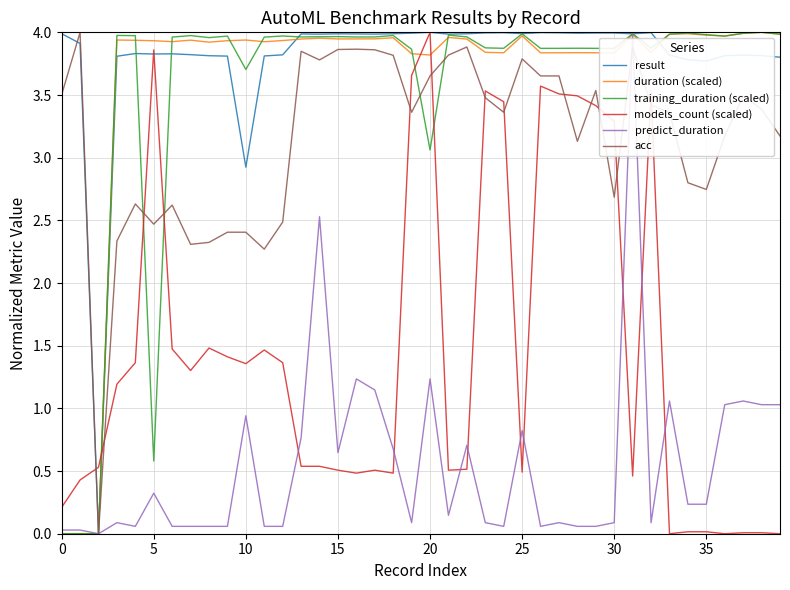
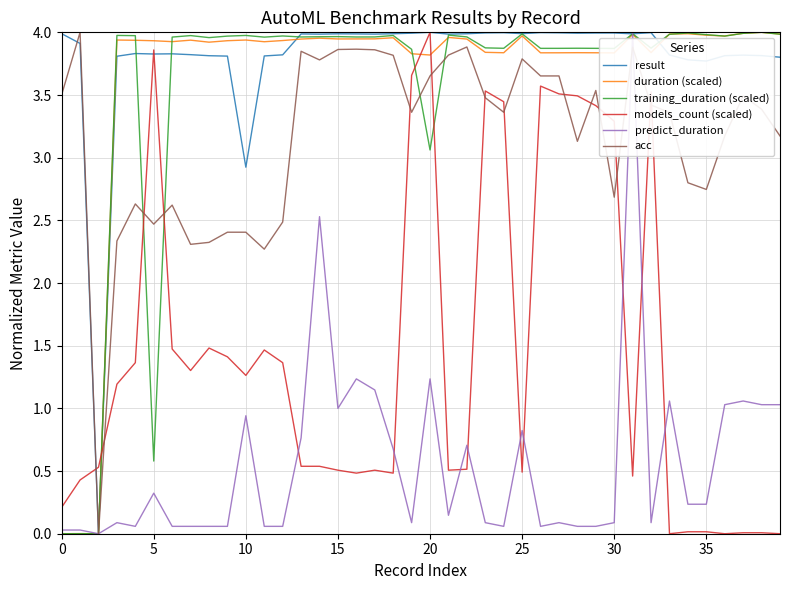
training_duration (scaled), 10: 3.70 -> 3.98
models_count (scaled), 10: 1.36 -> 1.26
predict_duration, 15: 0.65 -> 1.00
